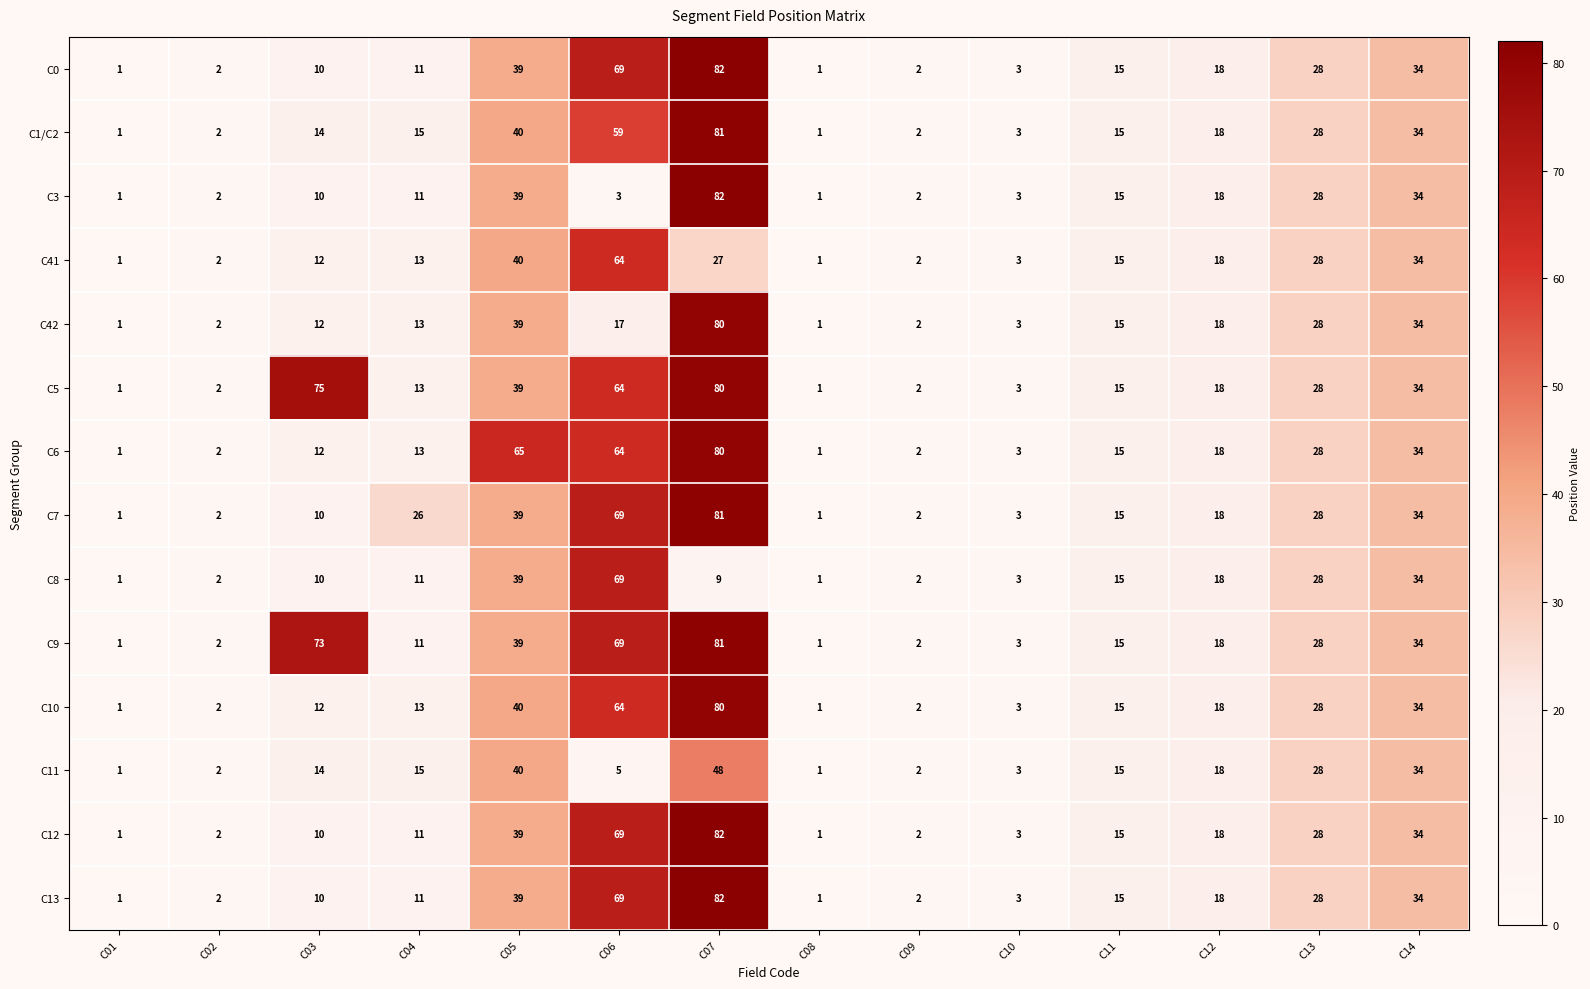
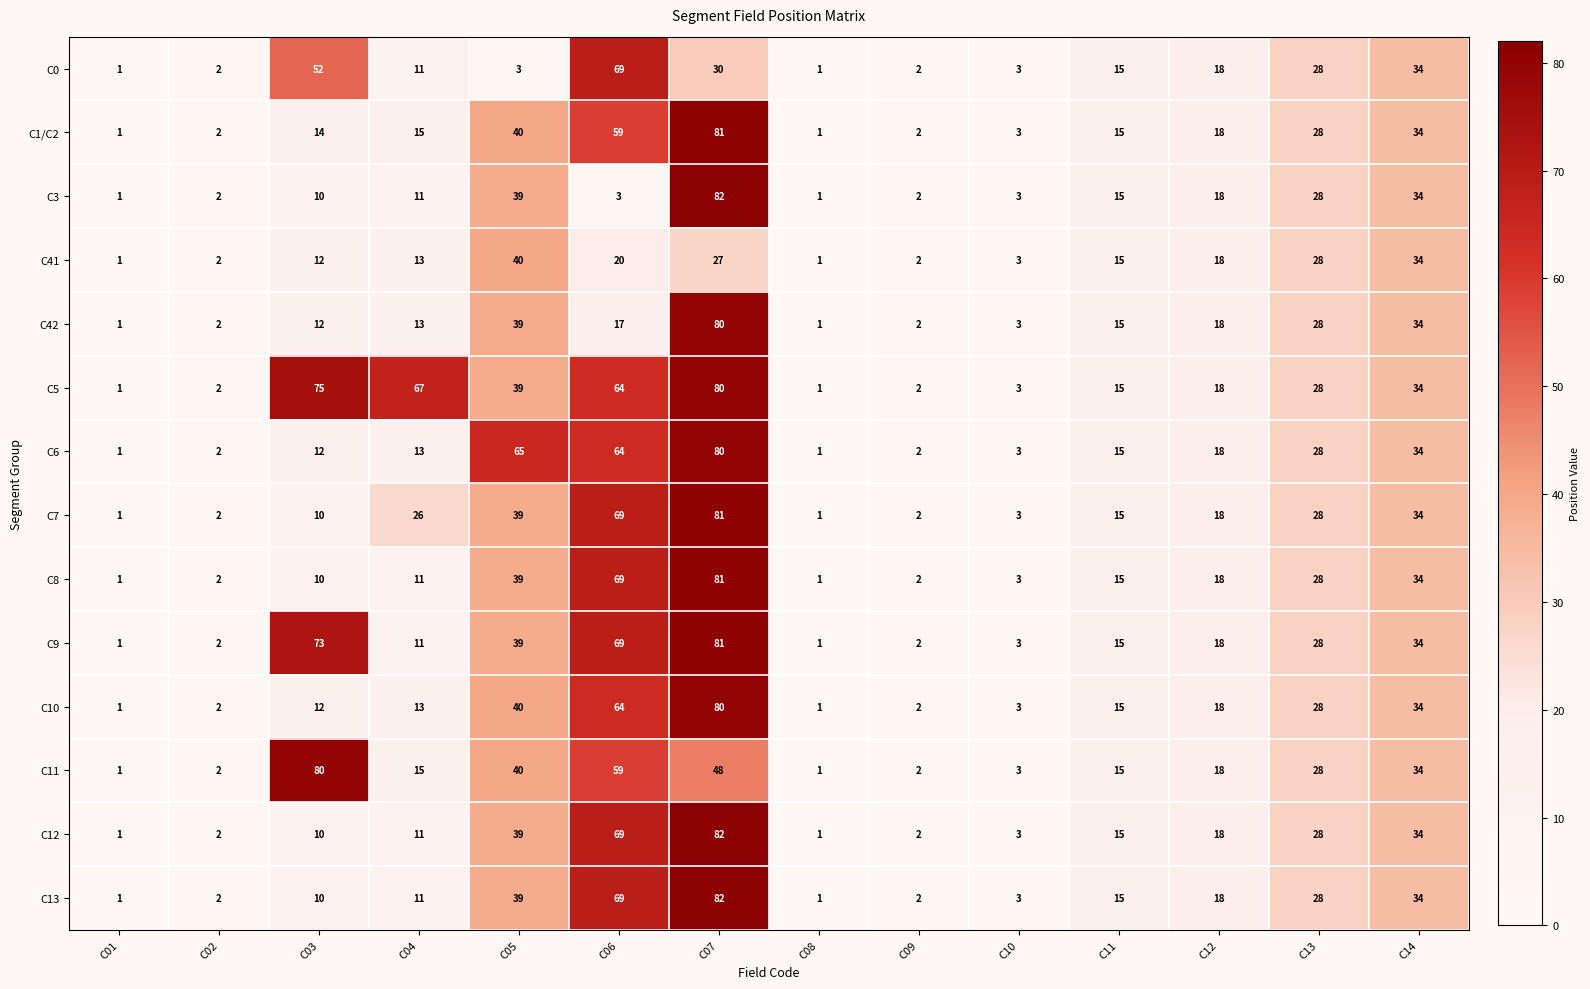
C0, C03: 10 -> 52
C0, C05: 39 -> 3
C0, C07: 82 -> 30
C41, C06: 64 -> 20
C5, C04: 13 -> 67
C8, C07: 9 -> 81
C11, C03: 14 -> 80
C11, C06: 5 -> 59
